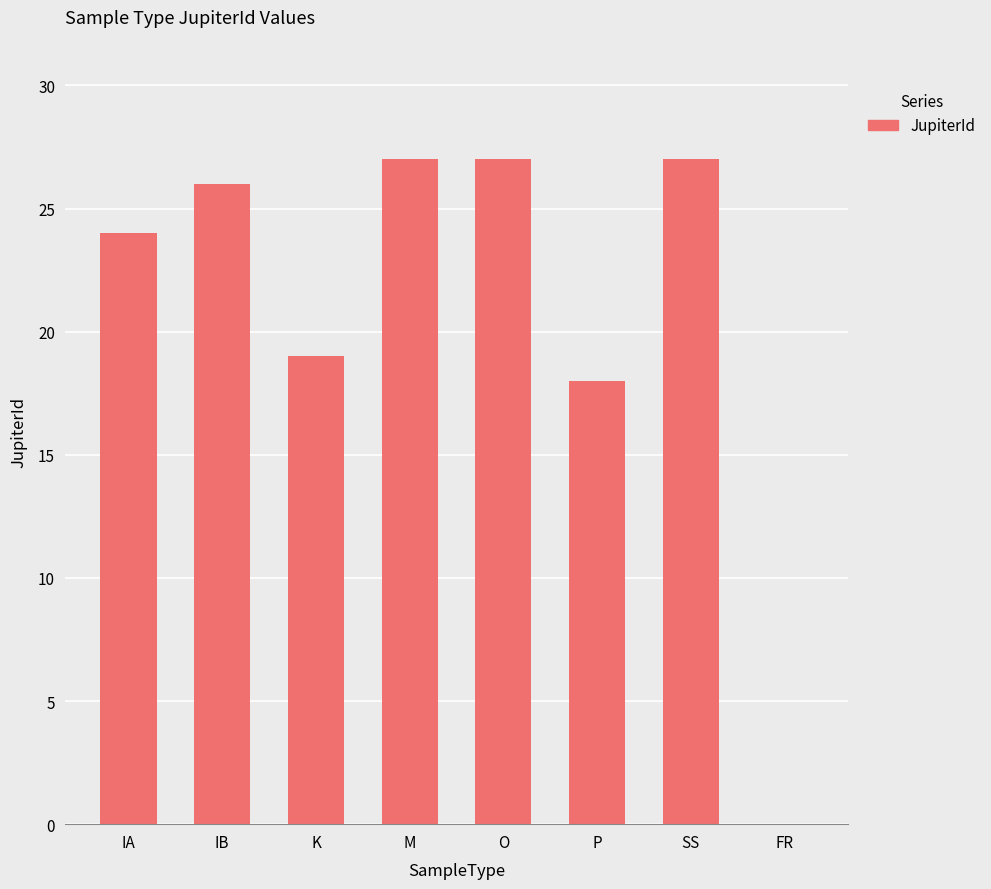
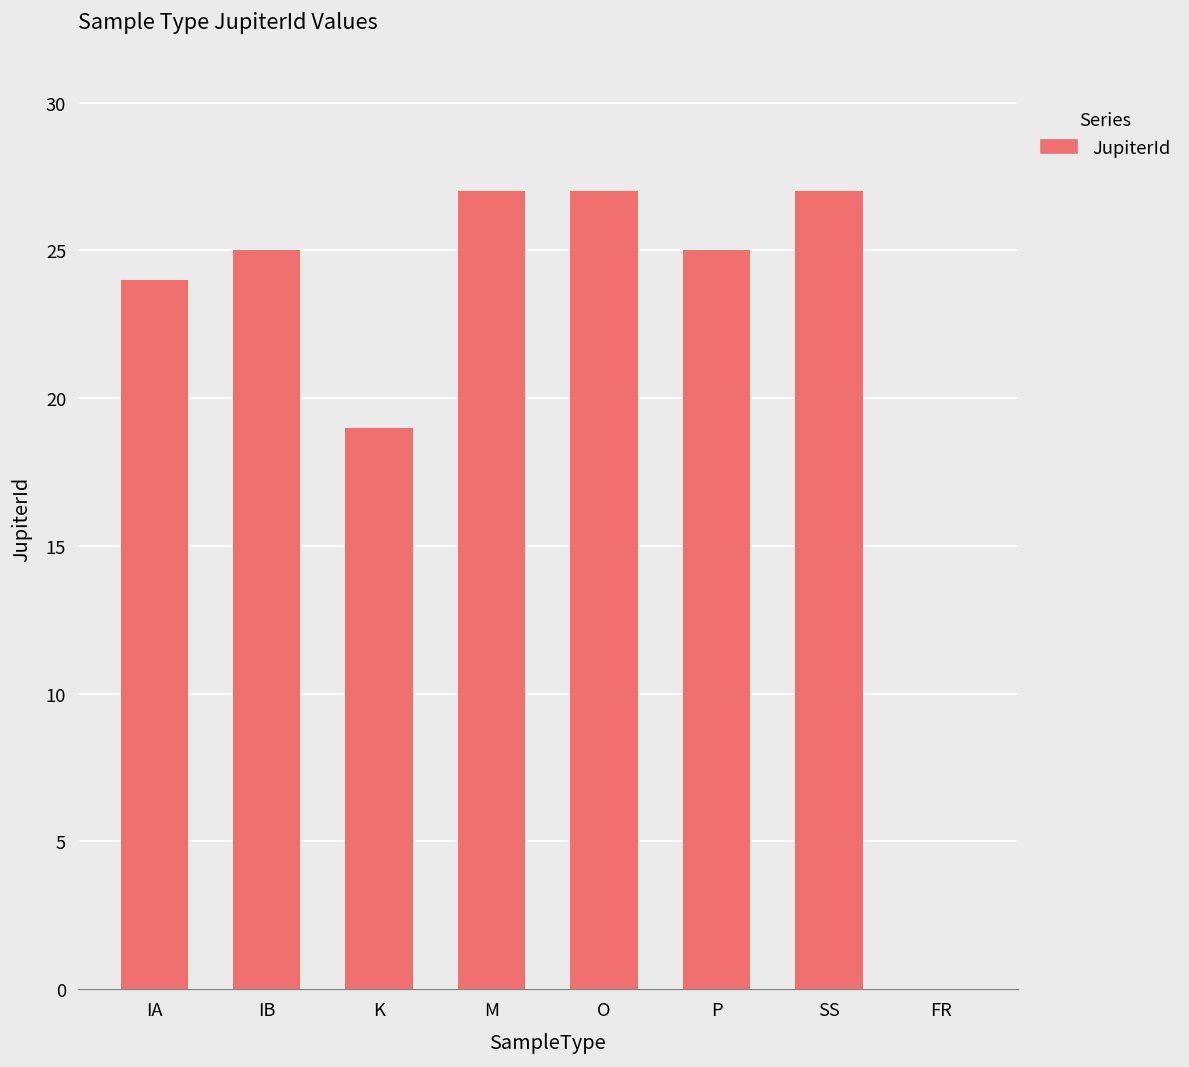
IB: 26 -> 25
P: 18 -> 25
